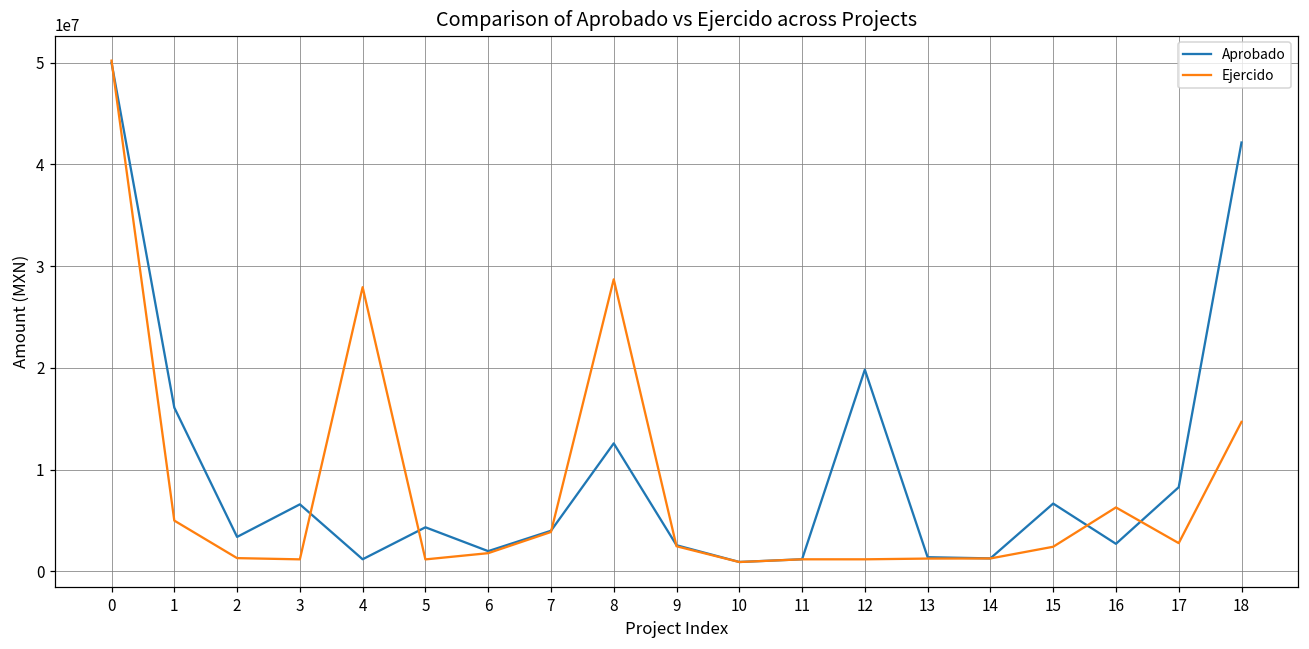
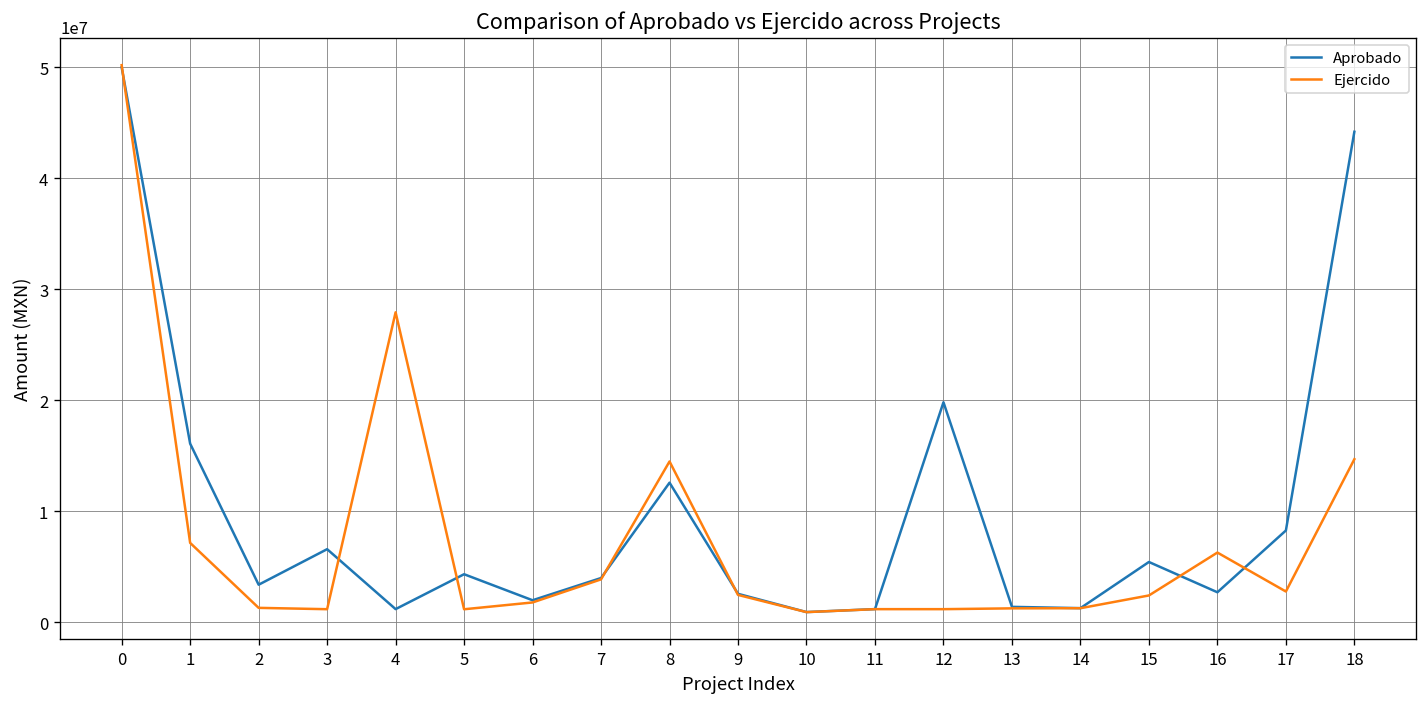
Ejercido, 1: 5000000 -> 7000000
Ejercido, 8: 29000000 -> 14000000
Aprobado, 15: 7000000 -> 5000000
Aprobado, 18: 42000000 -> 44000000
